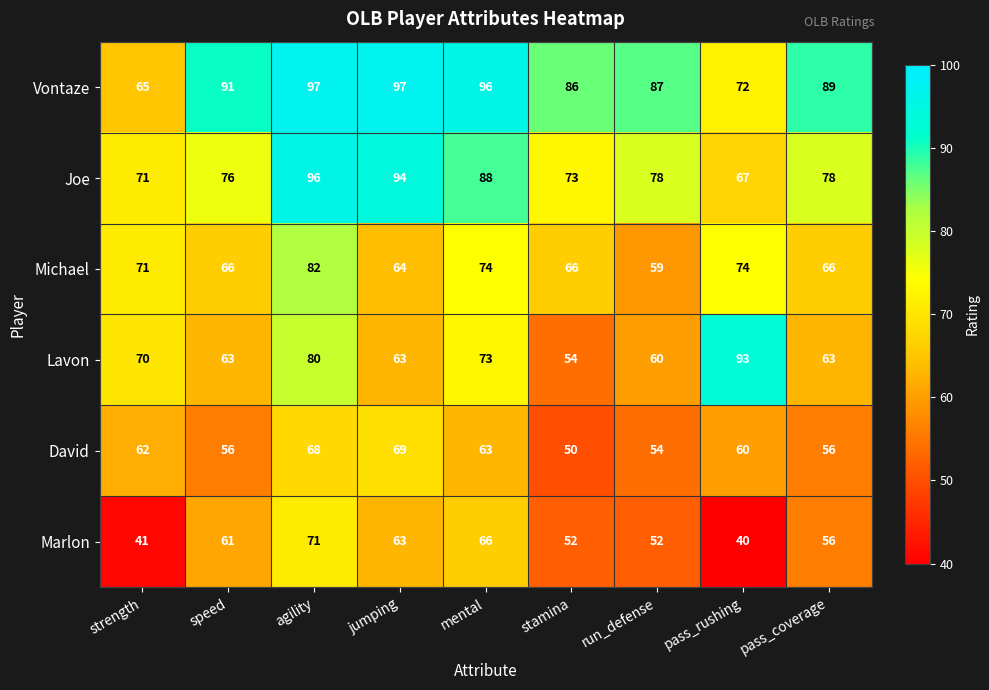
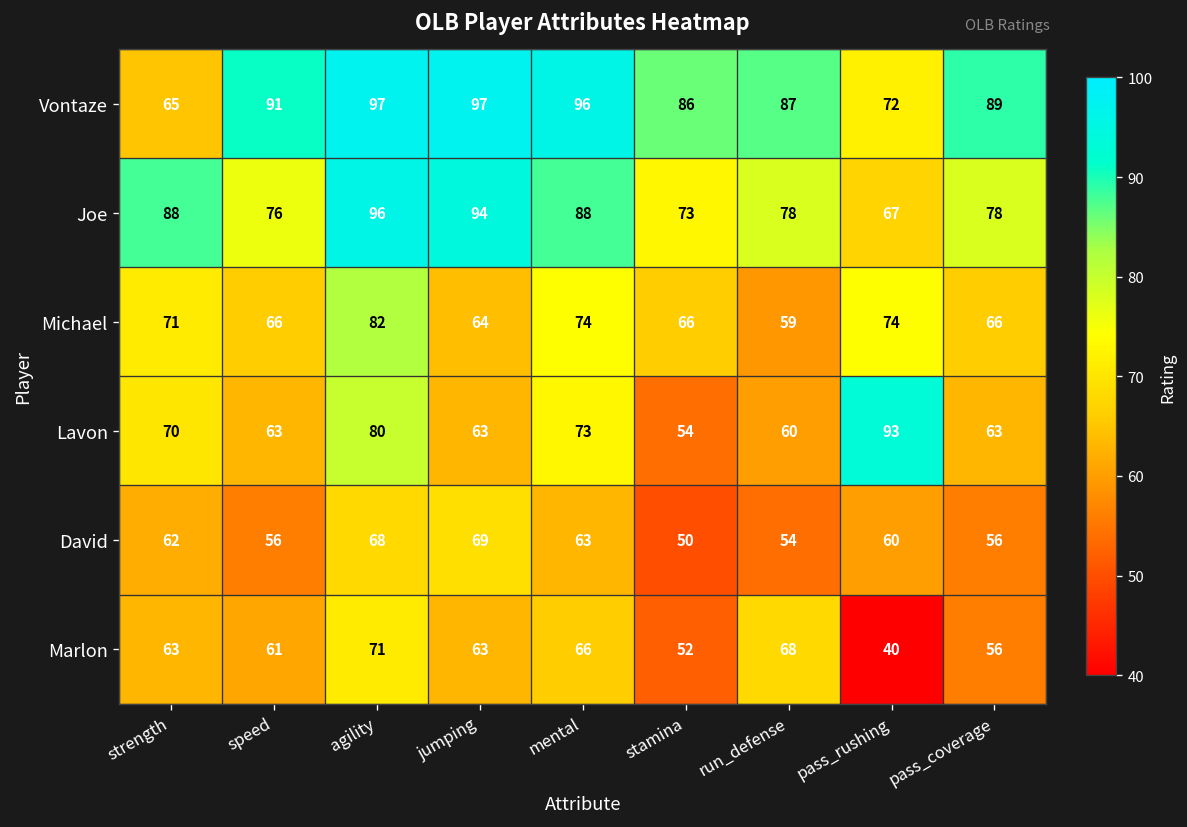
Joe, strength: 71 -> 88
Marlon, strength: 41 -> 63
Marlon, run_defense: 52 -> 68
